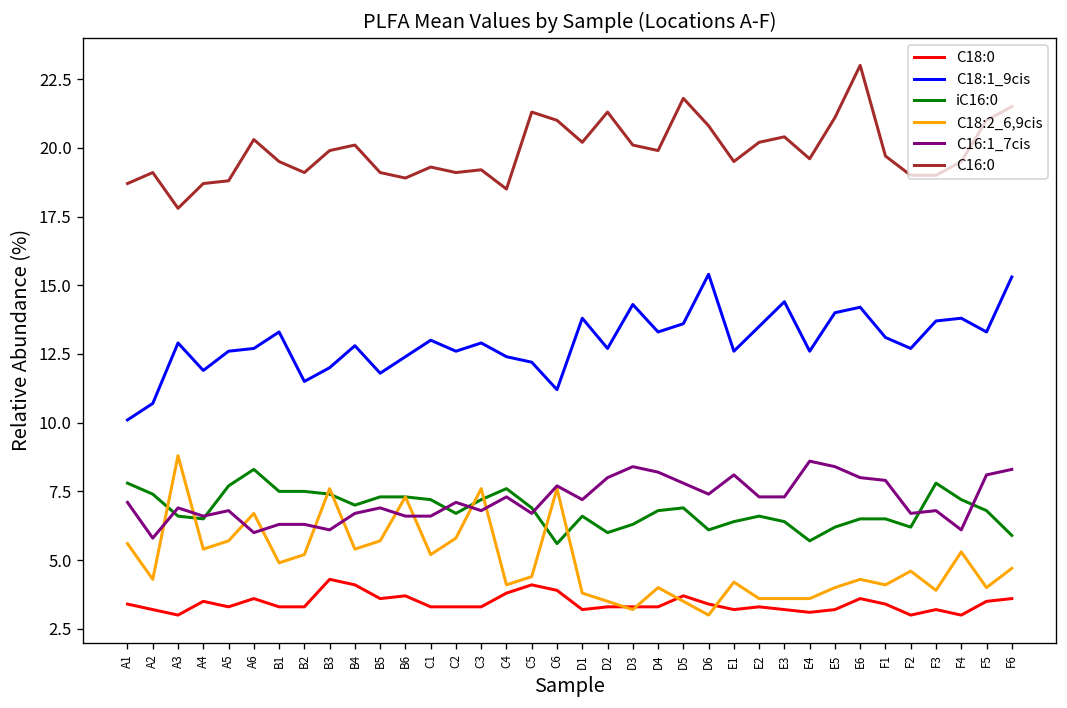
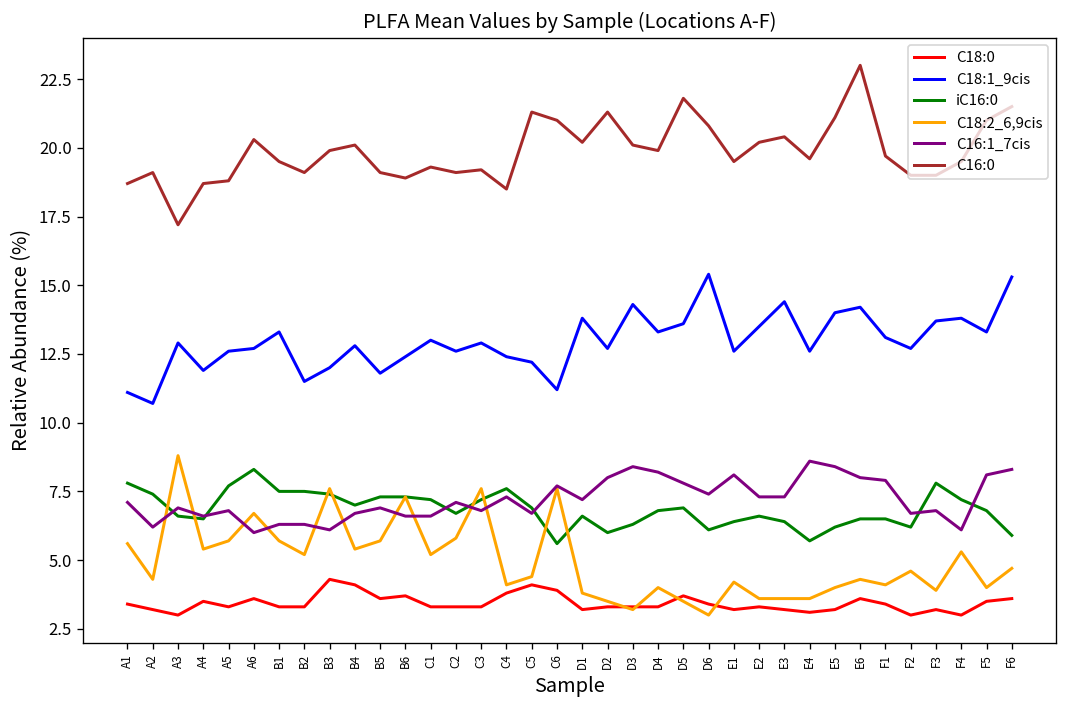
C18:1_9cis, A1: 10.1 -> 11.1
C16:1_7cis, A2: 5.8 -> 6.2
C16:0, A3: 17.8 -> 17.2
C18:2_6,9cis, B1: 4.9 -> 5.7
